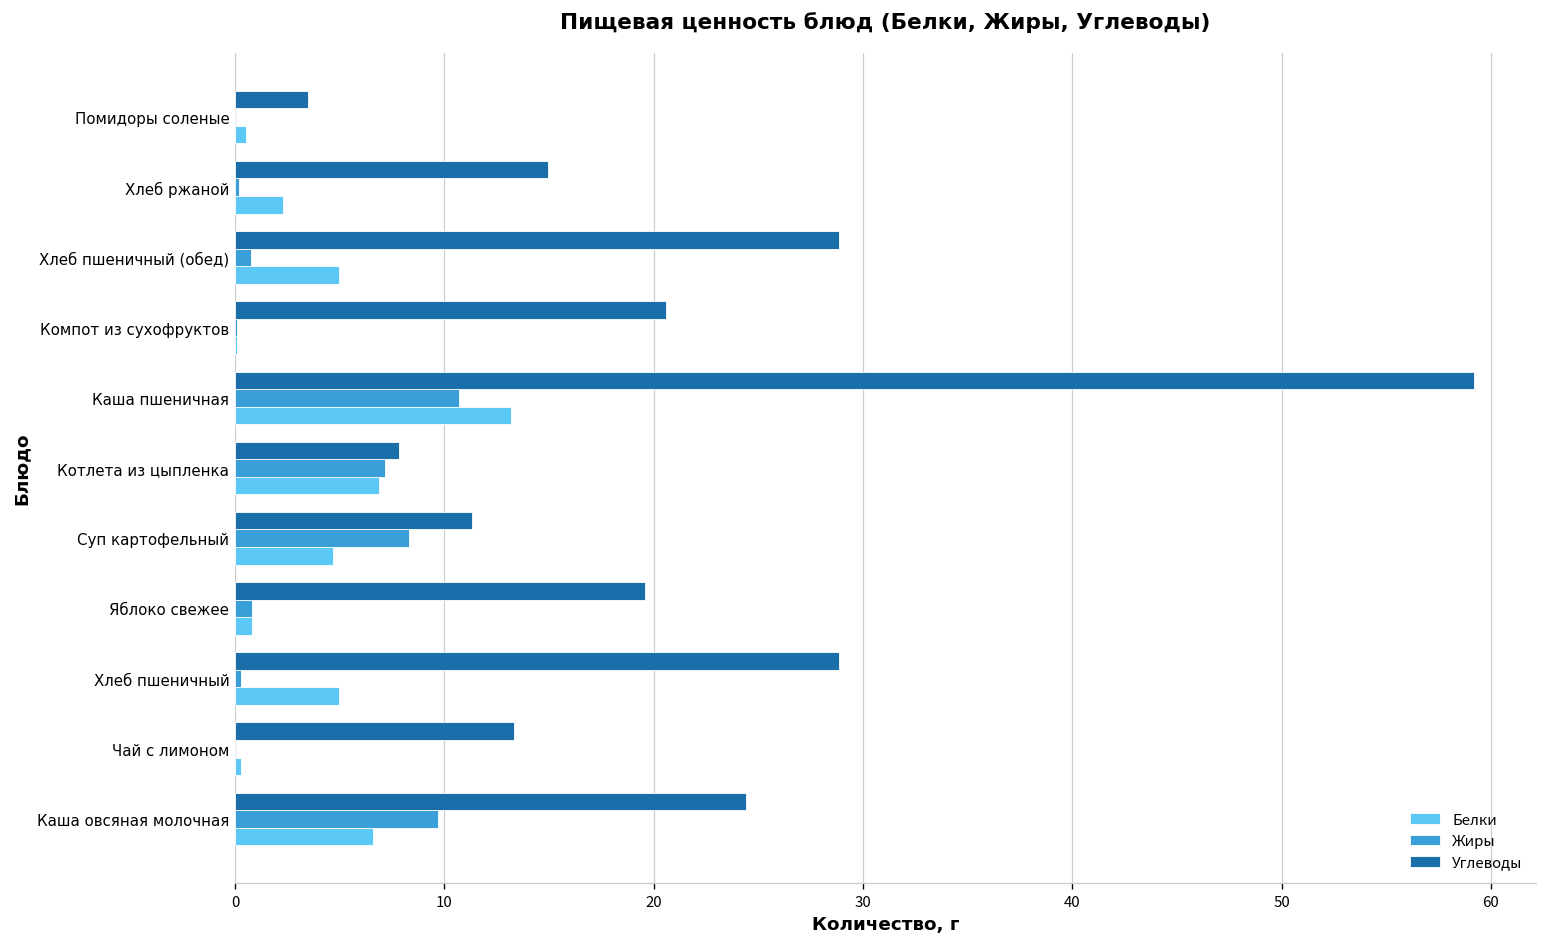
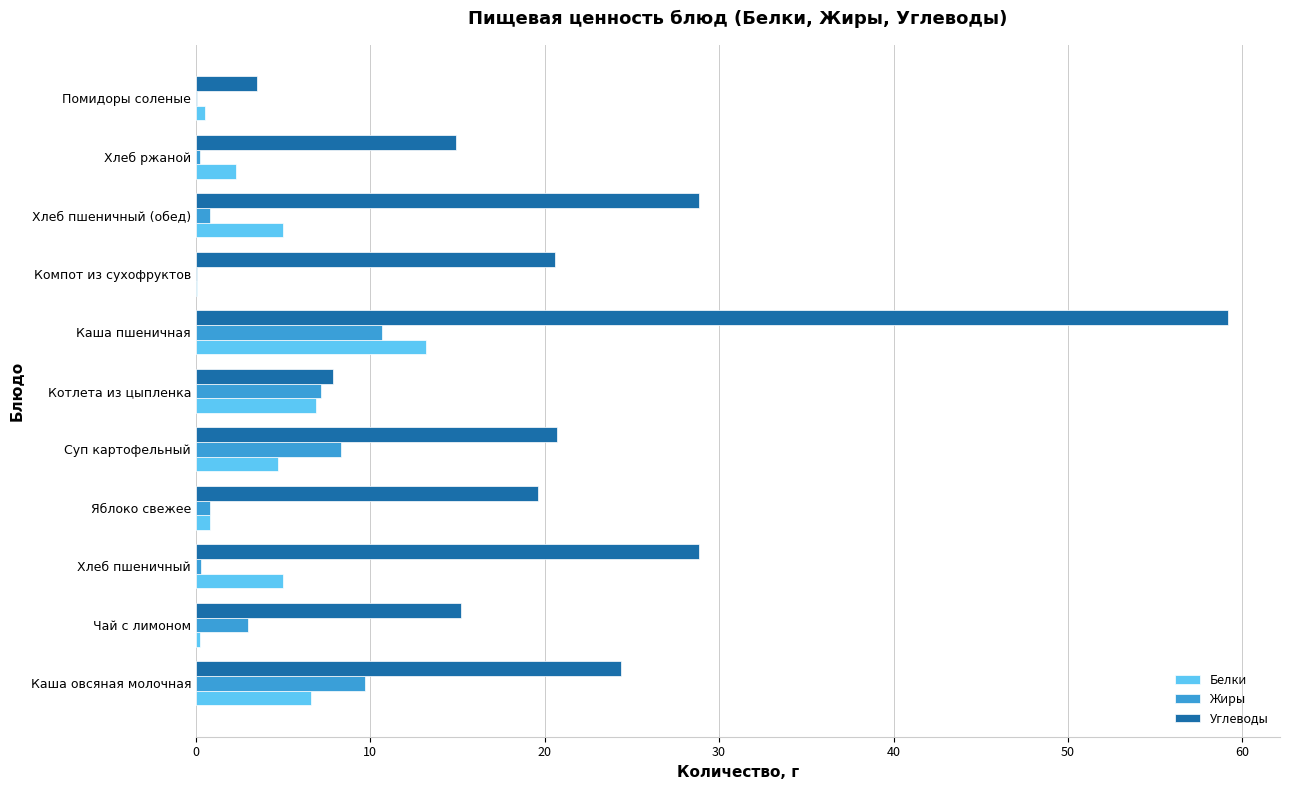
Углеводы, Суп картофельный: 11.3 -> 20.7
Углеводы, Чай с лимоном: 13.3 -> 15.2
Жиры, Чай с лимоном: 0.1 -> 3.0
